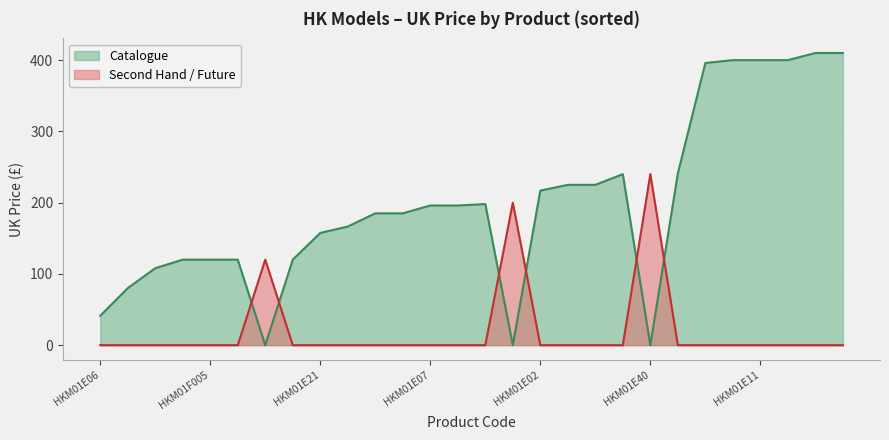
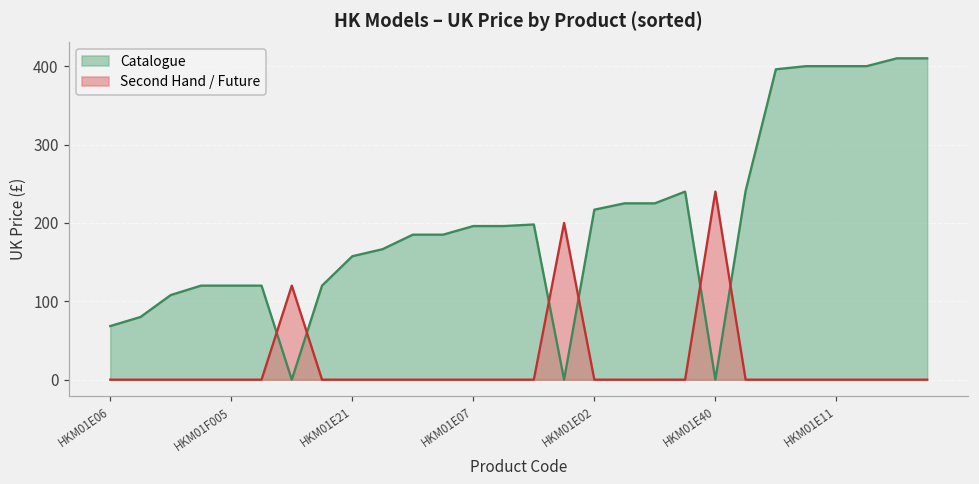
Catalogue, HKM01E06: 40 -> 70
